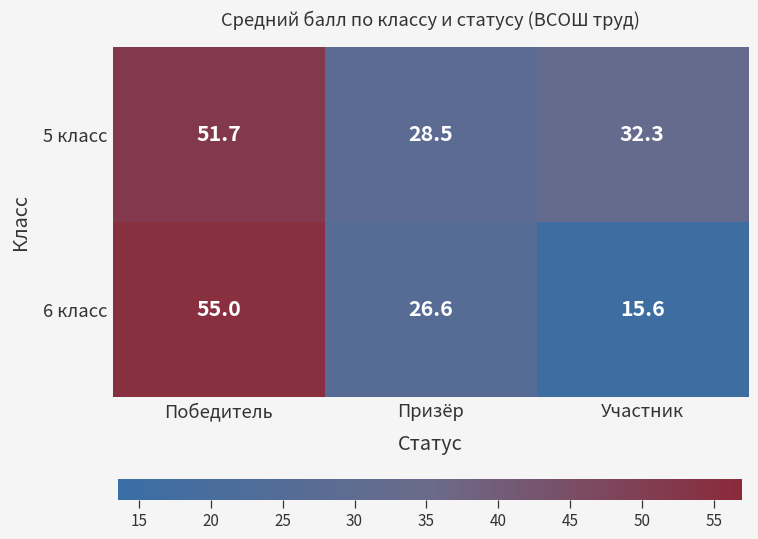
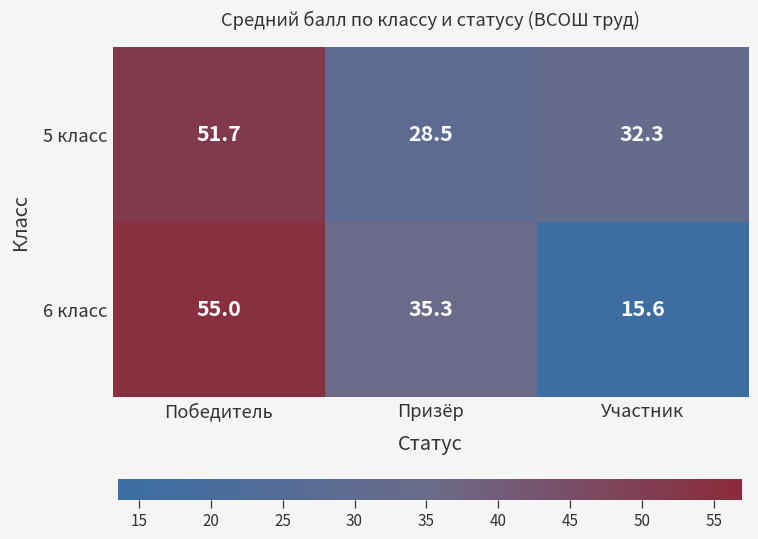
6 класс, Призёр: 26.6 -> 35.3
